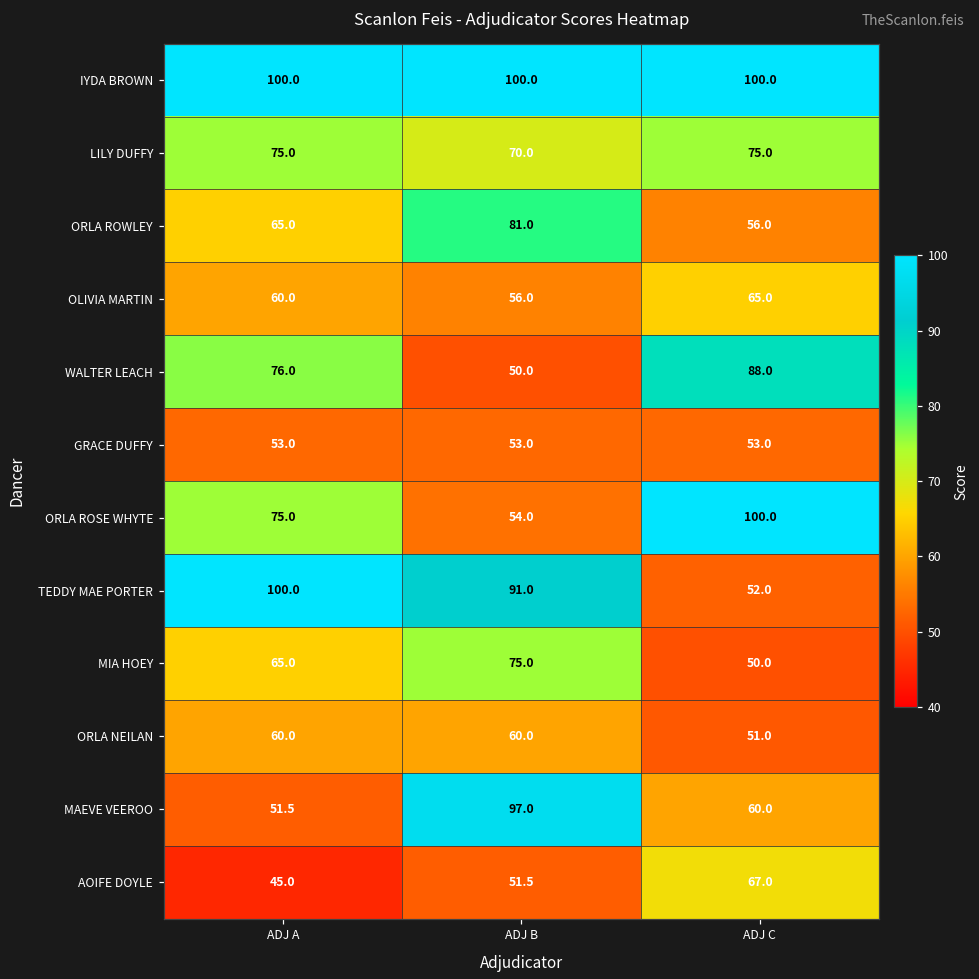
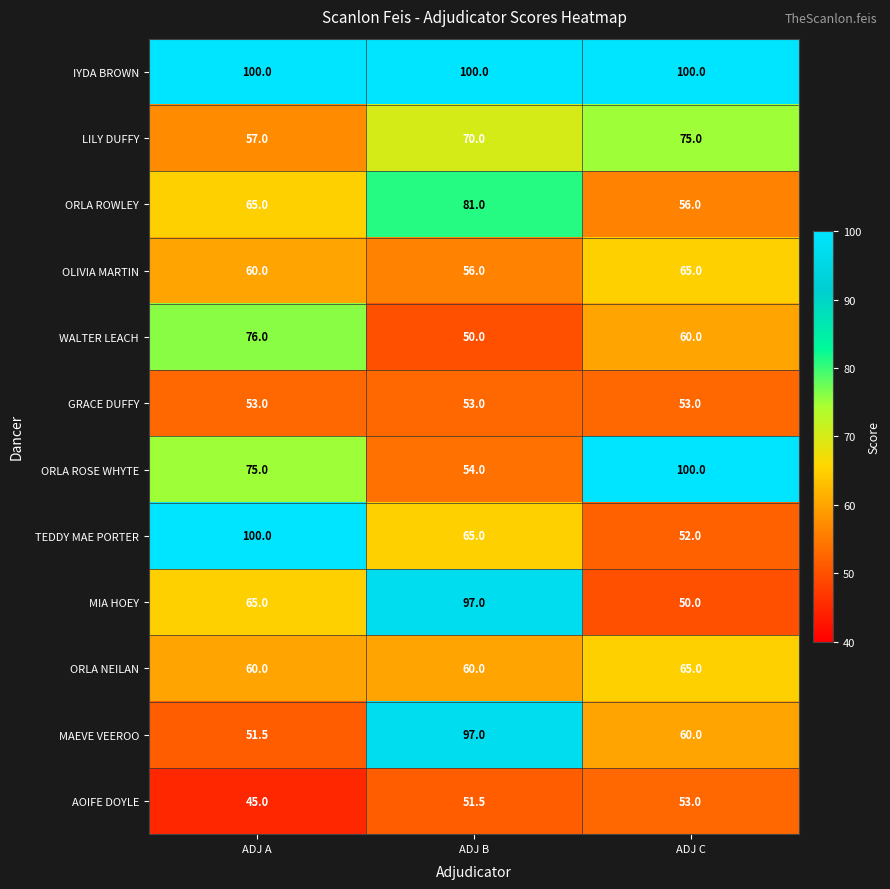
LILY DUFFY, ADJ A: 75.0 -> 57.0
WALTER LEACH, ADJ C: 88.0 -> 60.0
TEDDY MAE PORTER, ADJ B: 91.0 -> 65.0
MIA HOEY, ADJ B: 75.0 -> 97.0
ORLA NEILAN, ADJ C: 51.0 -> 65.0
AOIFE DOYLE, ADJ C: 67.0 -> 53.0
